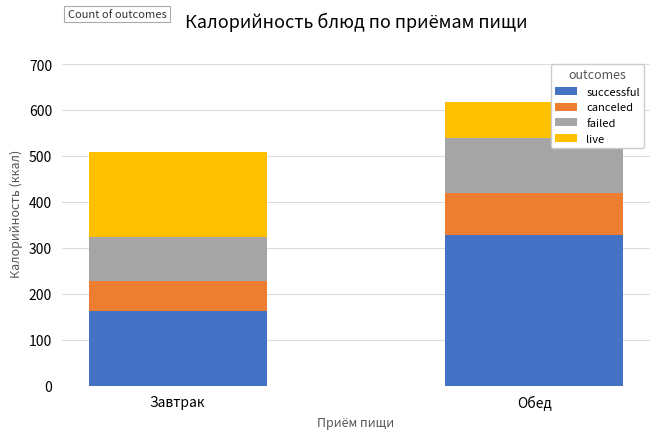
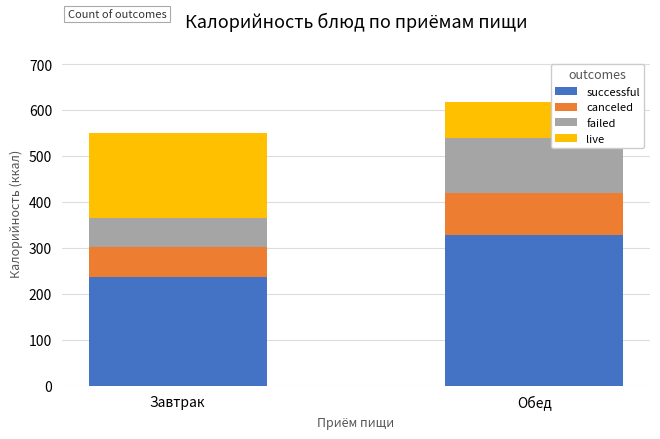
successful, Завтрак: 160 -> 240
failed, Завтрак: 100 -> 60
